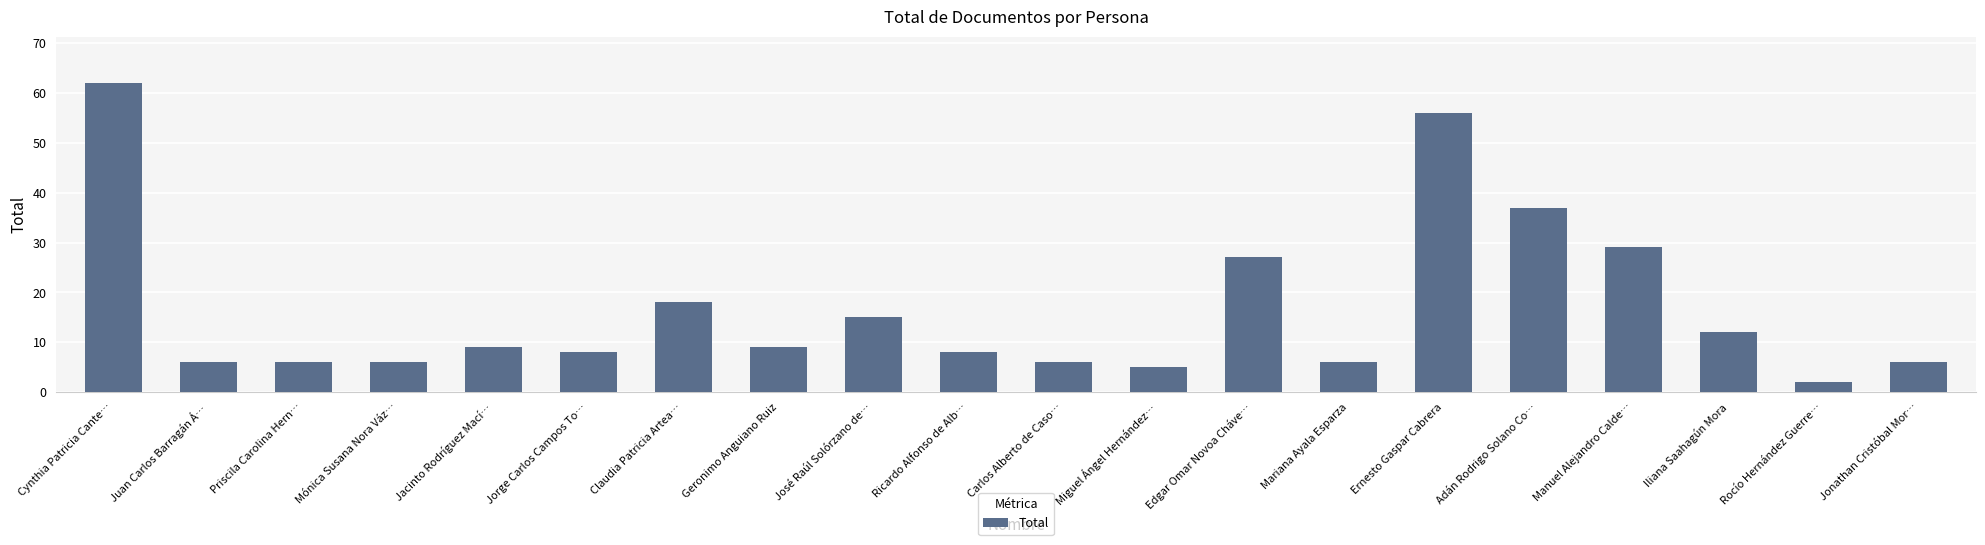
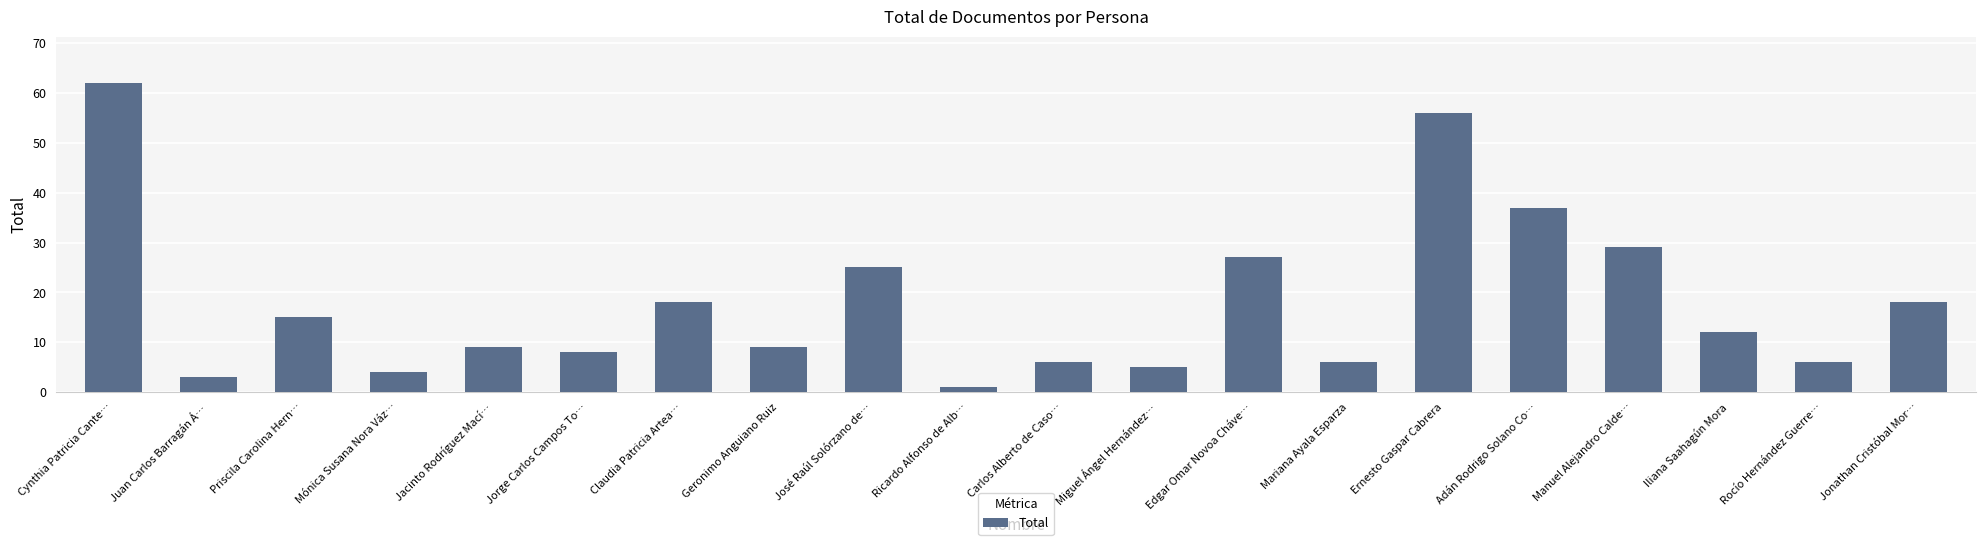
Juan Carlos Barragán Á…: 6 -> 3
Priscila Carolina Hern…: 6 -> 15
Mónica Susana Nora Váz…: 6 -> 4
José Raúl Solórzano de…: 15 -> 25
Ricardo Alfonso de Alb…: 8 -> 1
Rocío Hernández Guerre…: 2 -> 6
Jonathan Cristóbal Mor…: 6 -> 18
